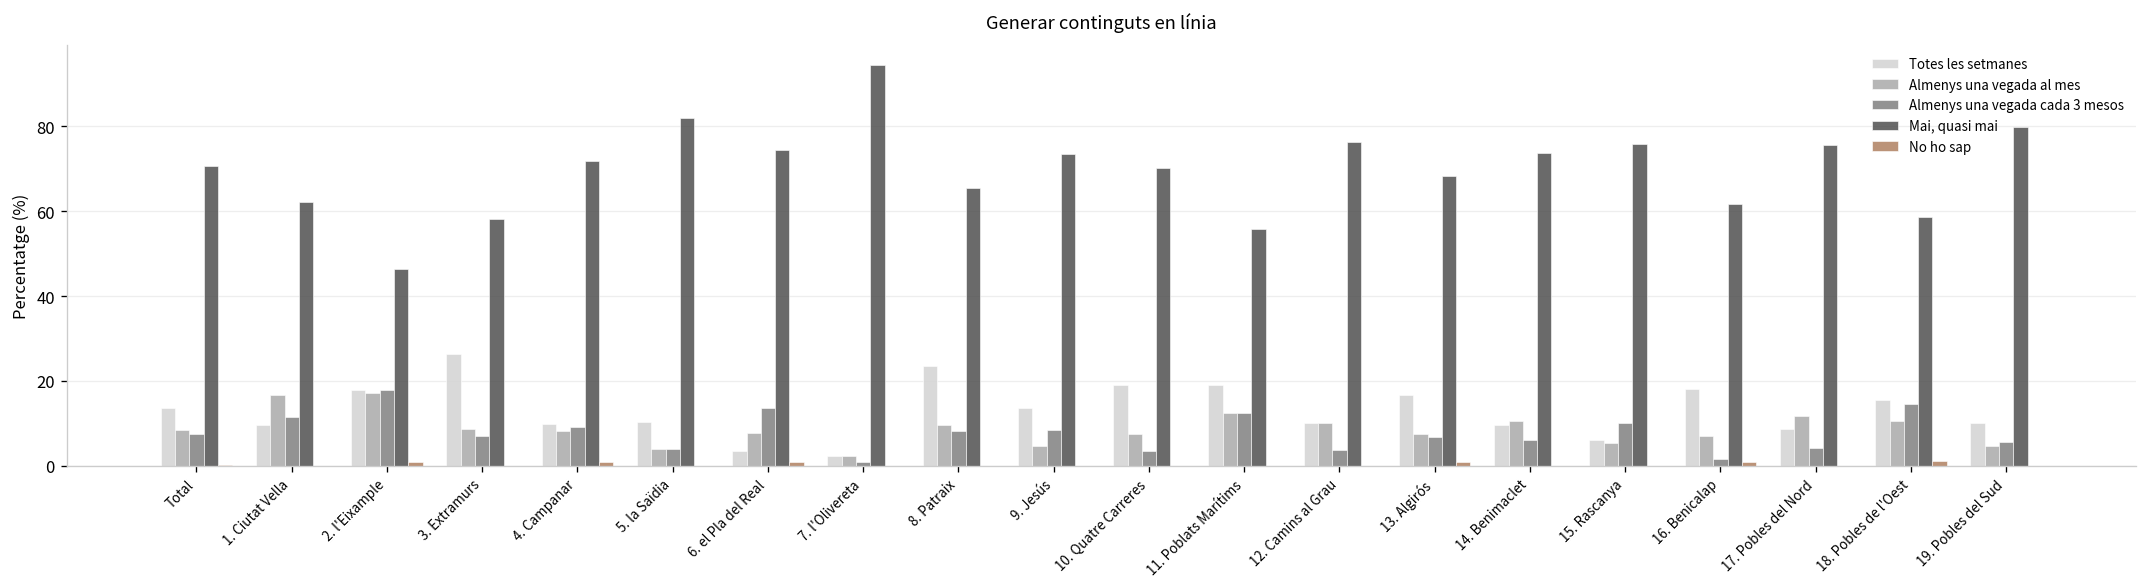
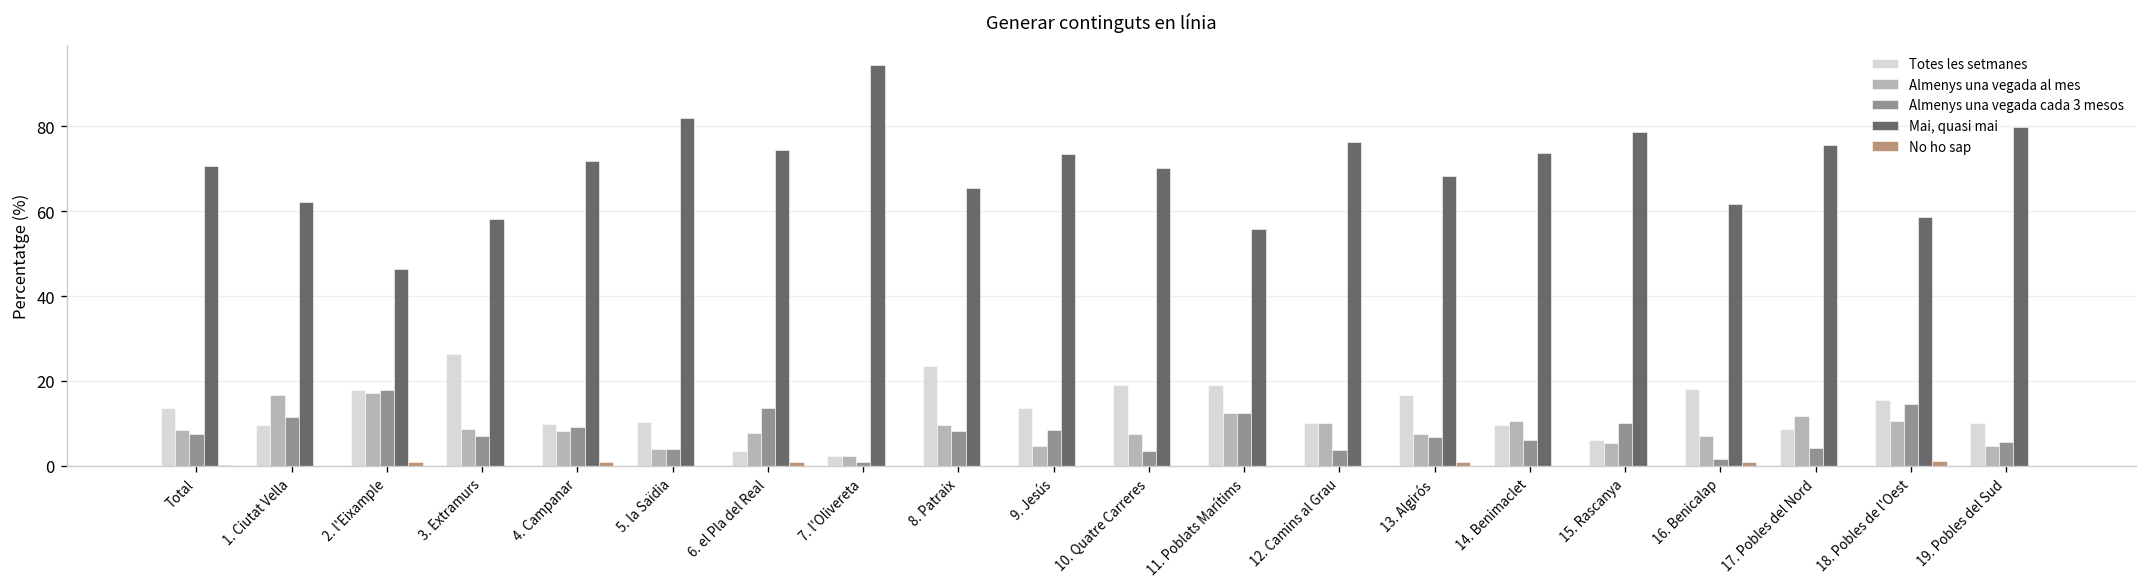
Mai, quasi mai, 15. Rascanya: 76 -> 79
